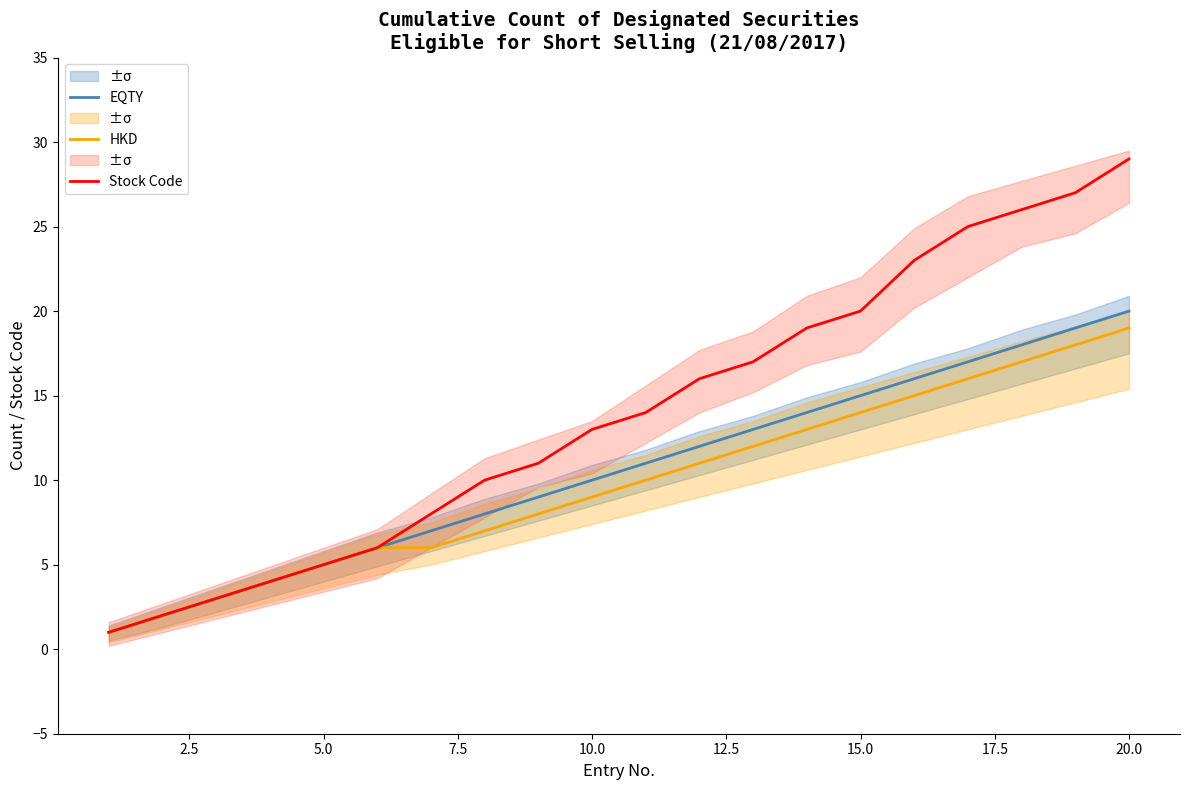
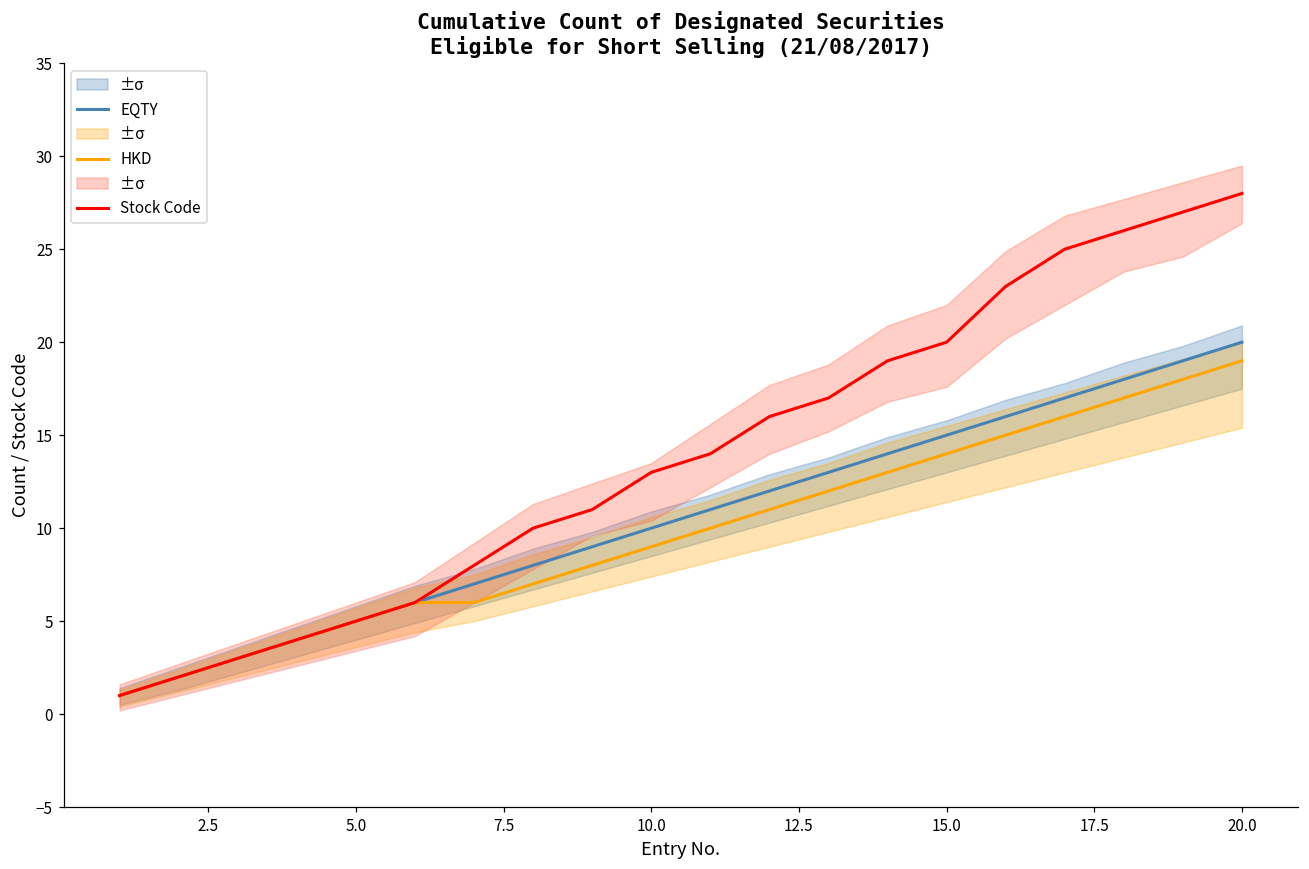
Stock Code, 20.0: 29 -> 28
